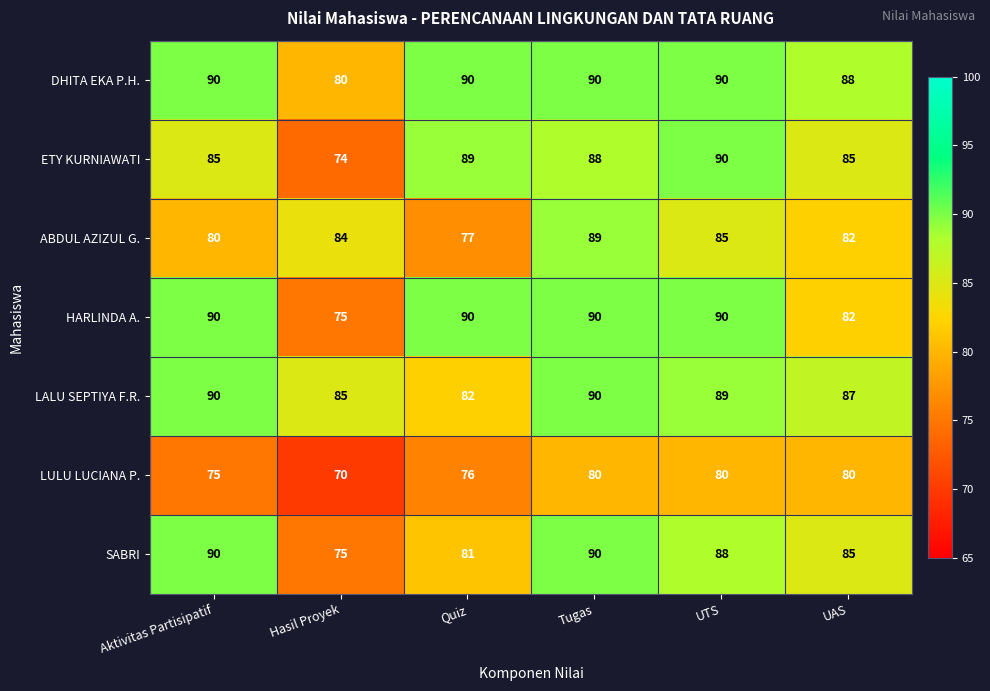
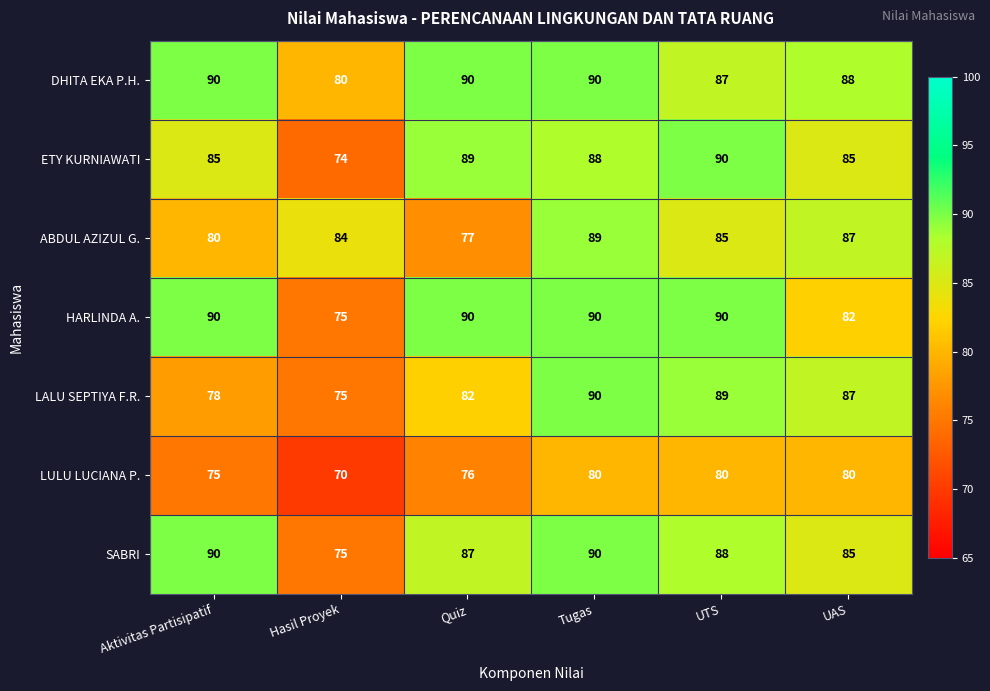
DHITA EKA P.H., UTS: 90 -> 87
ABDUL AZIZUL G., UAS: 82 -> 87
LALU SEPTIYA F.R., Aktivitas Partisipatif: 90 -> 78
LALU SEPTIYA F.R., Hasil Proyek: 85 -> 75
SABRI, Quiz: 81 -> 87
